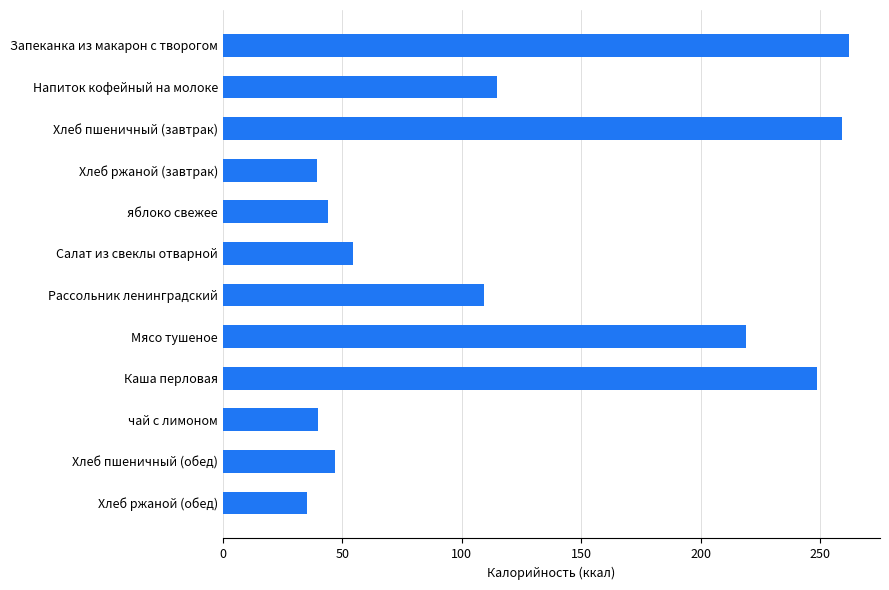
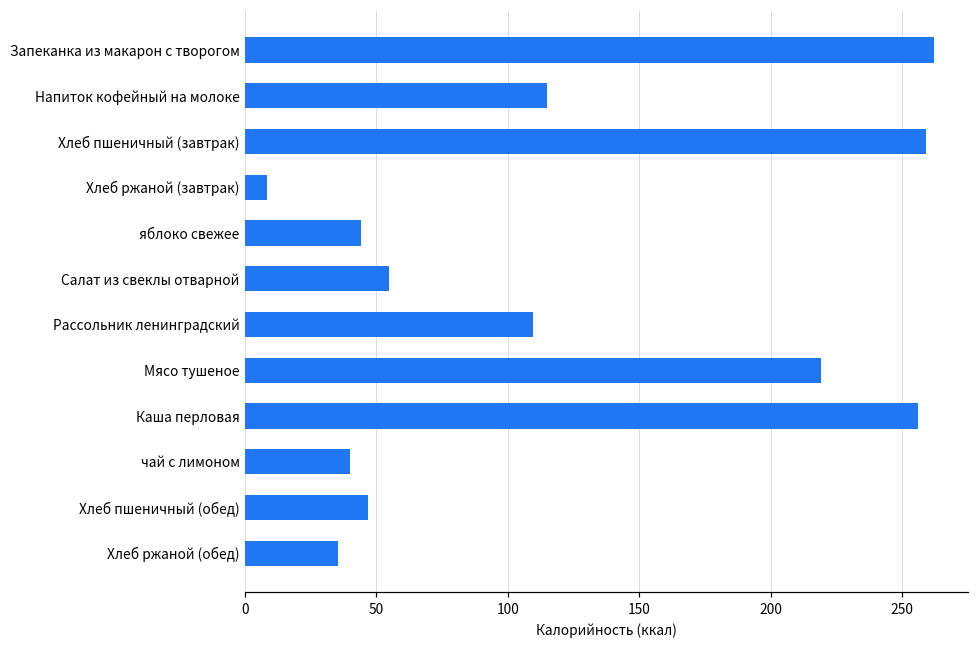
Хлеб ржаной (завтрак): 40 -> 8
Каша перловая: 249 -> 256
